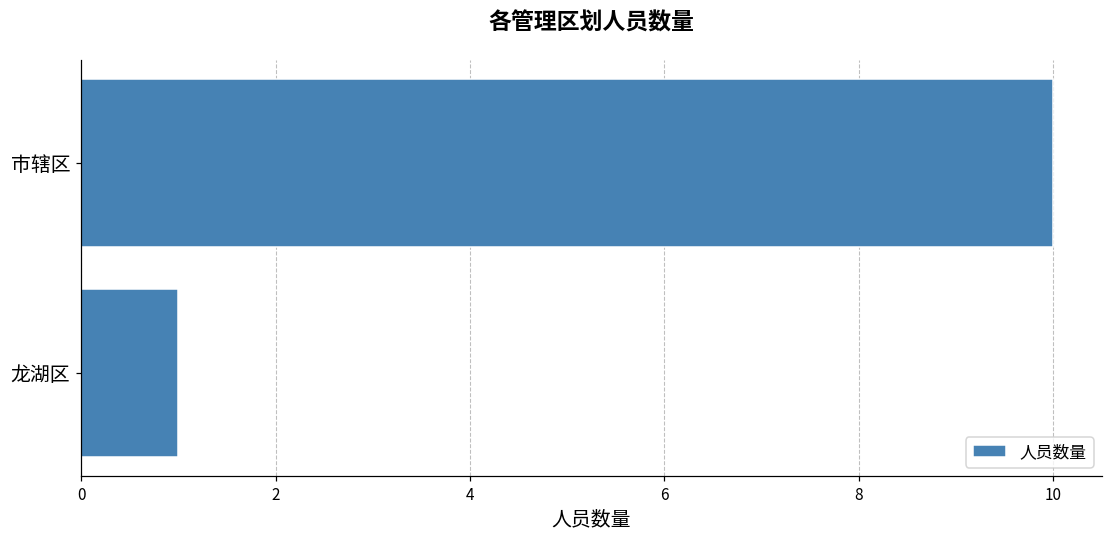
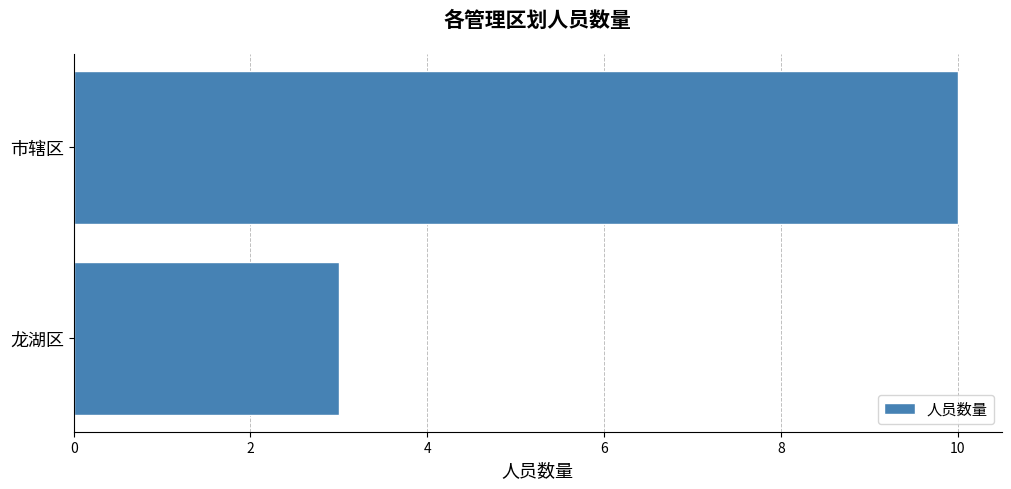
龙湖区: 1 -> 3
